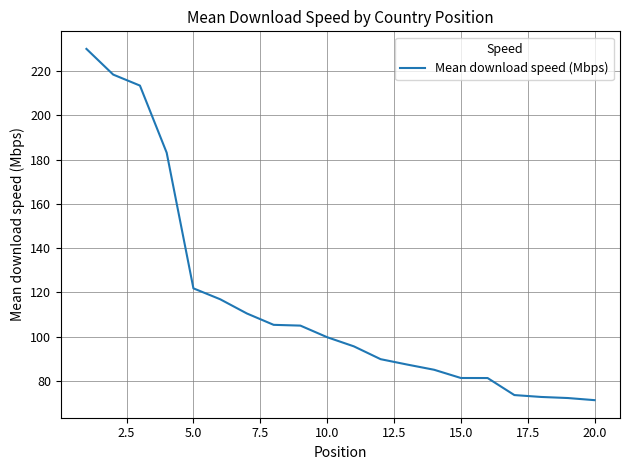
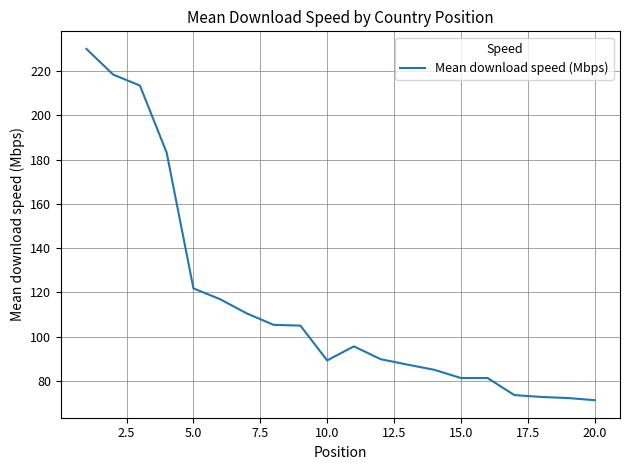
10.0: 100 -> 89
